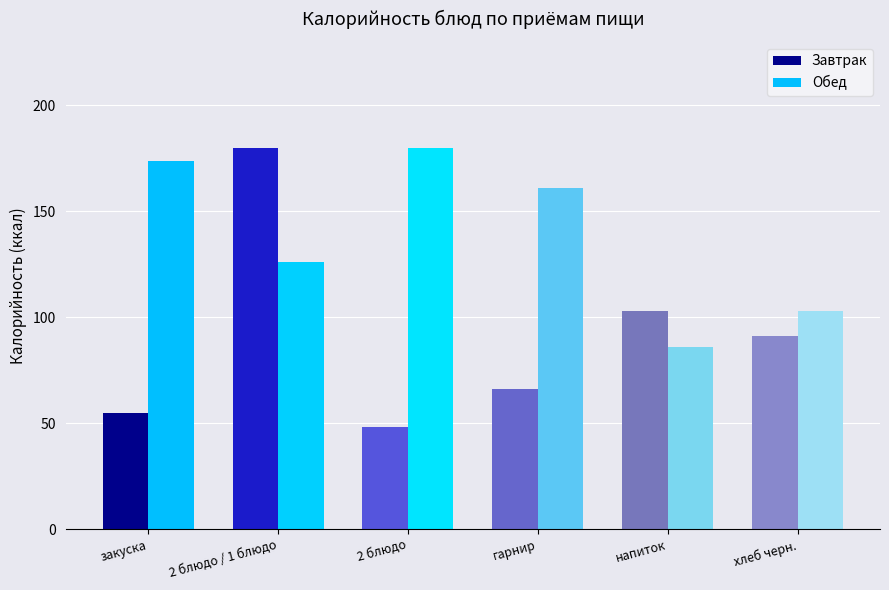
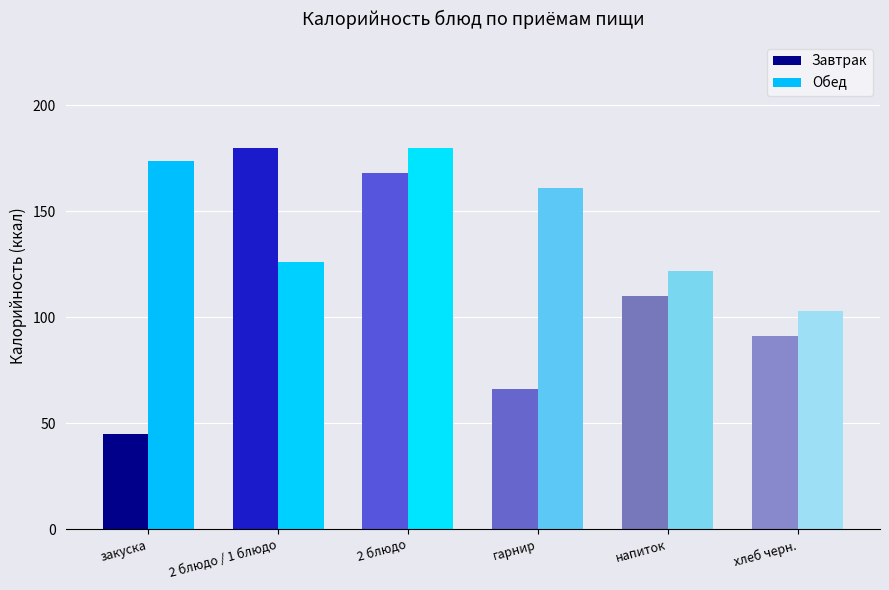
Завтрак, закуска: 55 -> 45
Завтрак, 2 блюдо: 48 -> 168
Завтрак, напиток: 103 -> 110
Обед, напиток: 86 -> 122
